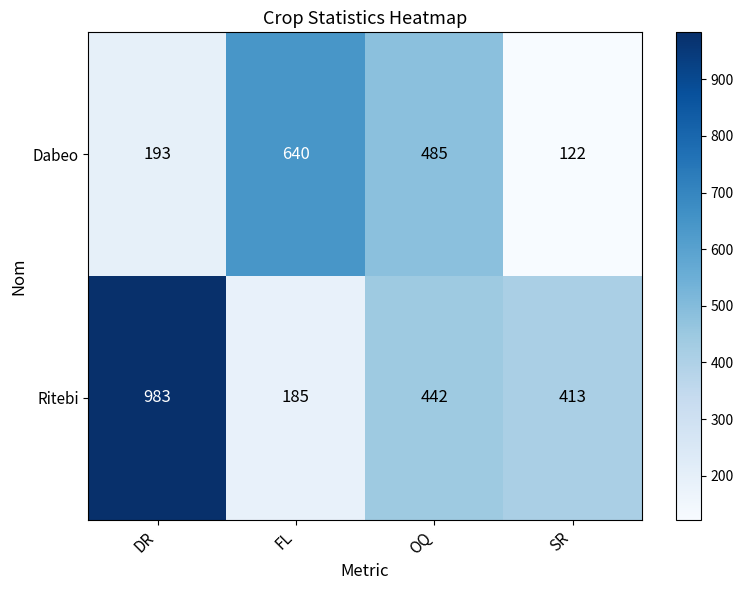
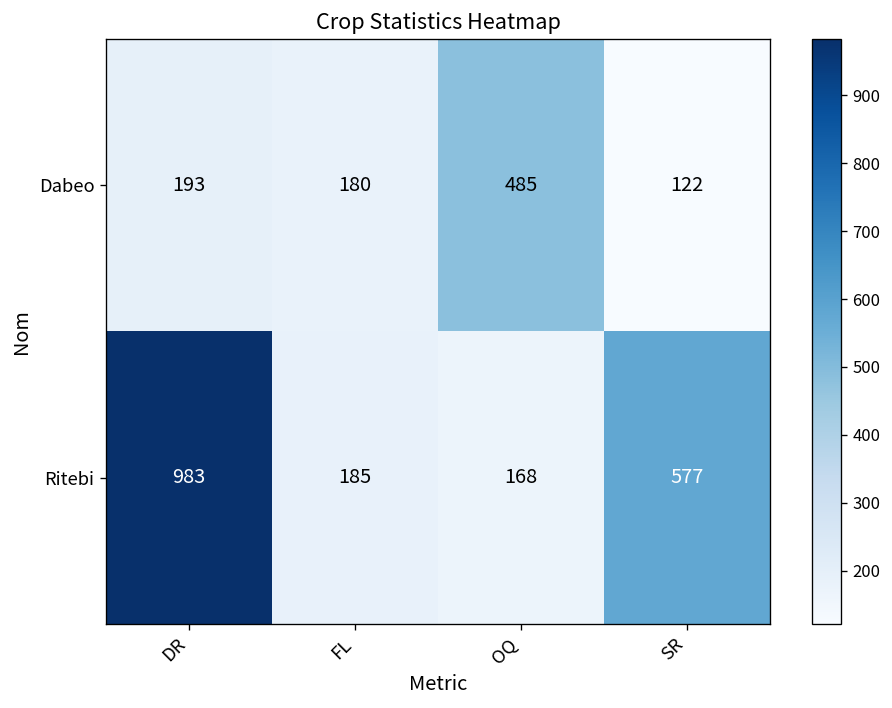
Dabeo, FL: 640 -> 180
Ritebi, OQ: 442 -> 168
Ritebi, SR: 413 -> 577
